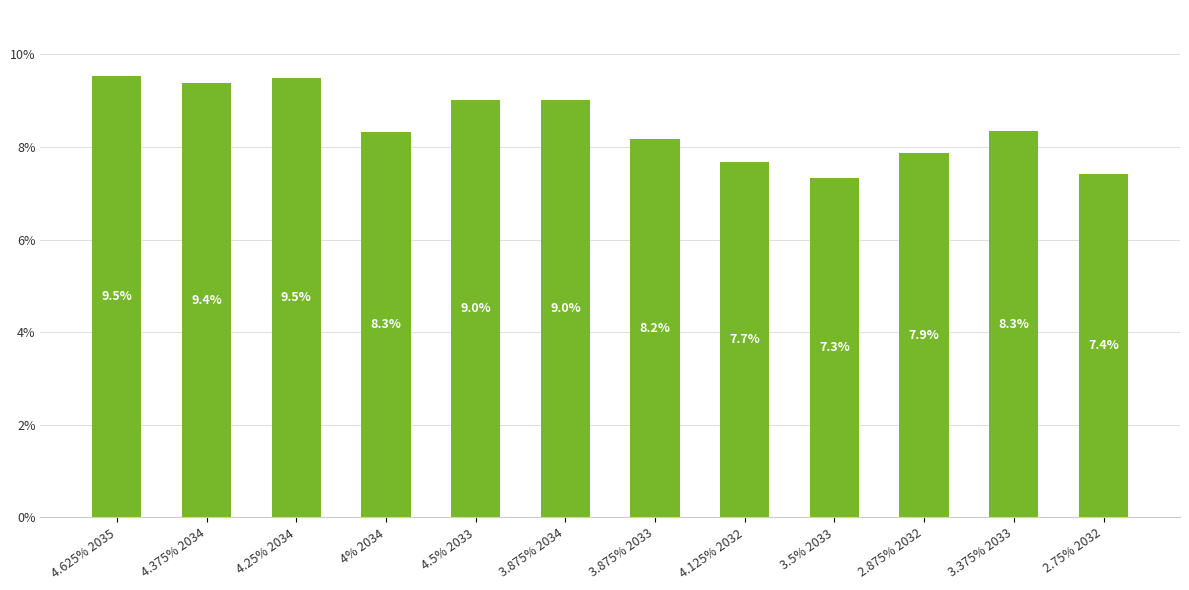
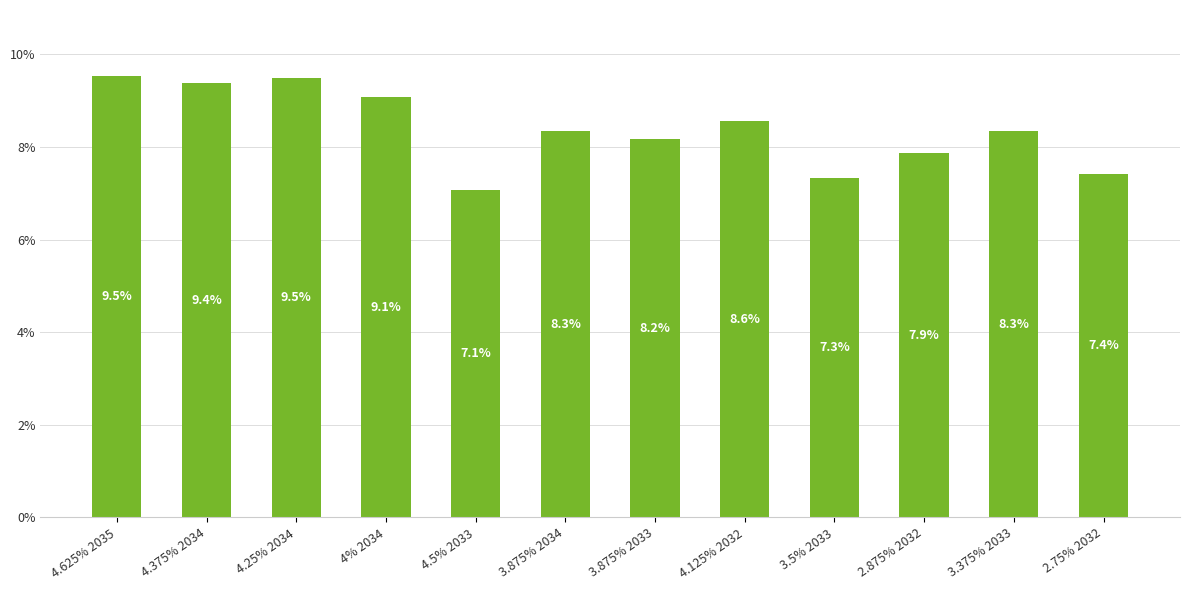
4% 2034: 8.3% -> 9.1%
4.5% 2033: 9.0% -> 7.1%
3.875% 2034: 9.0% -> 8.3%
4.125% 2032: 7.7% -> 8.6%
